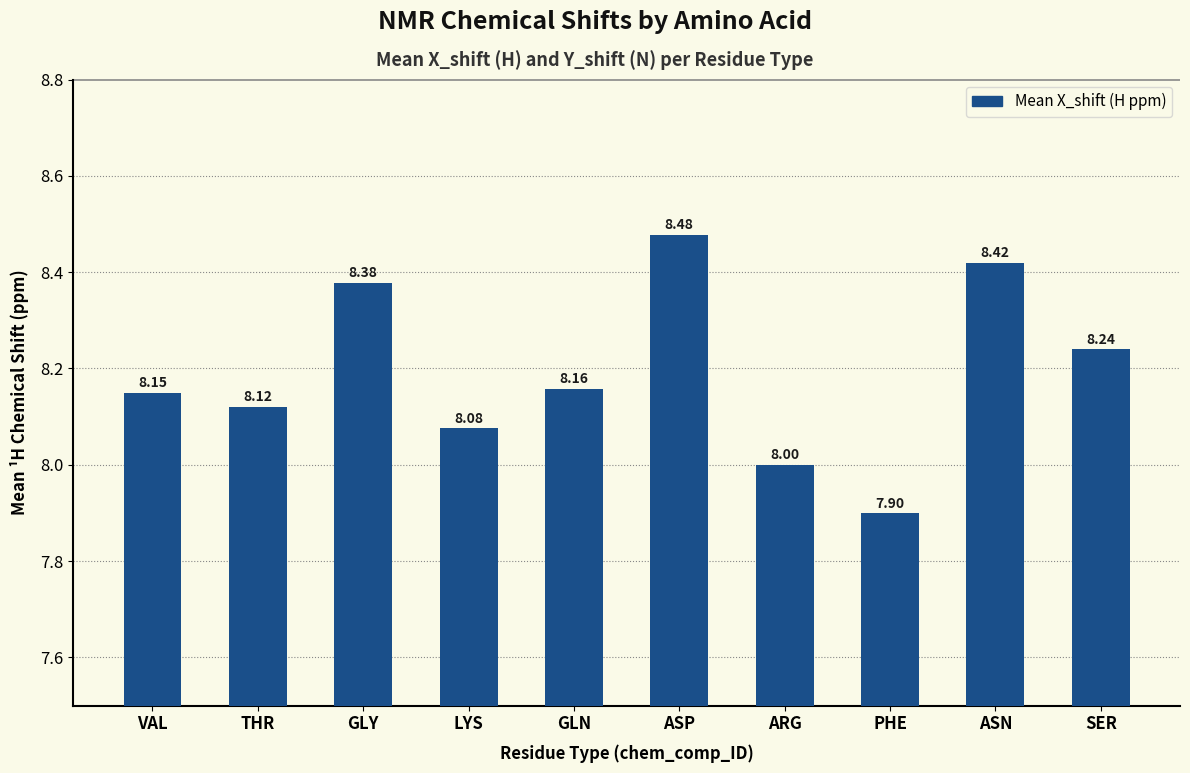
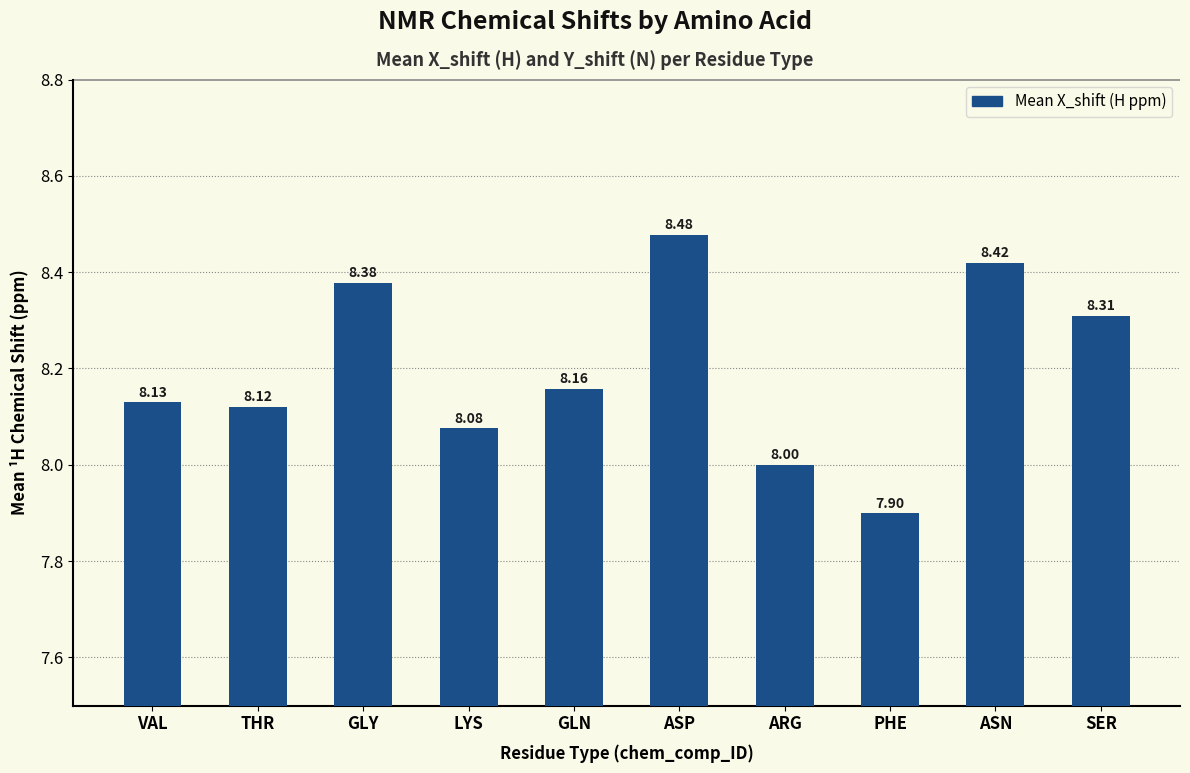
VAL: 8.15 -> 8.13
SER: 8.24 -> 8.31
